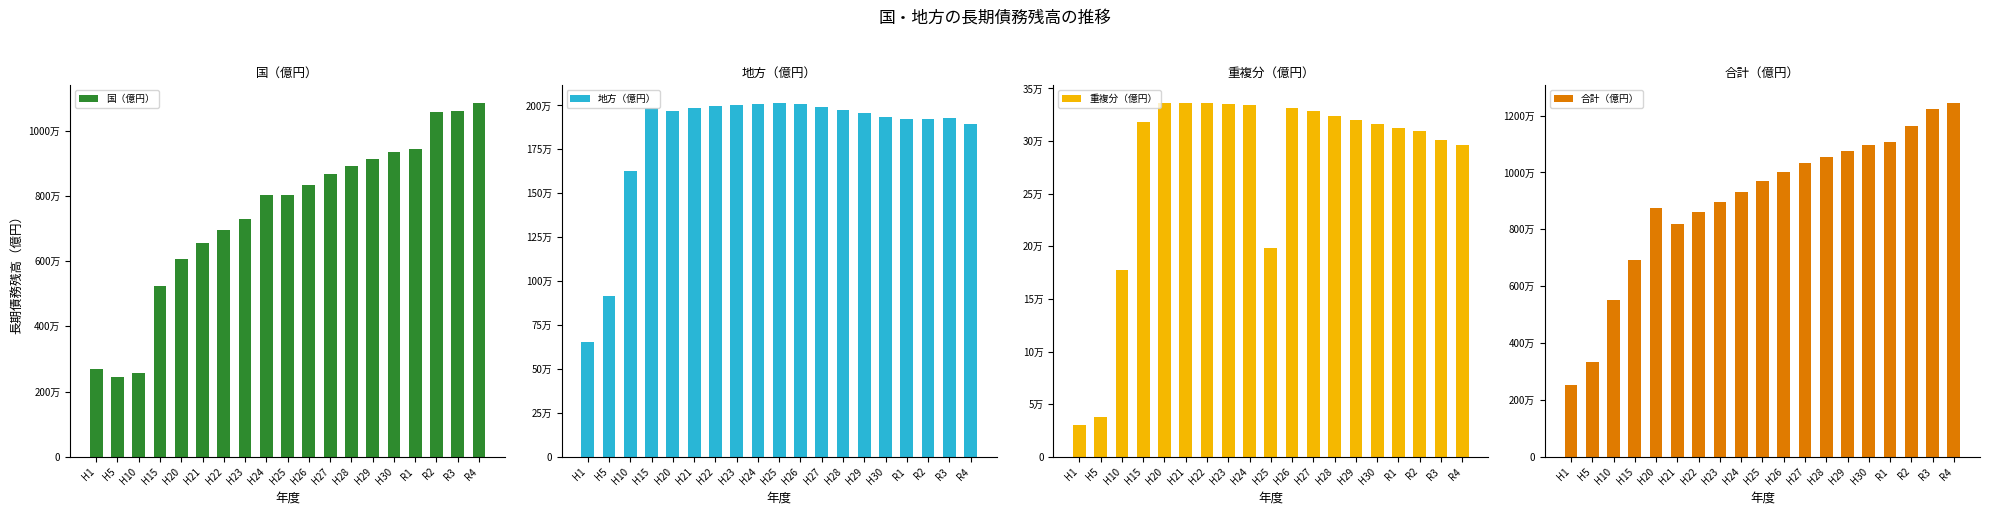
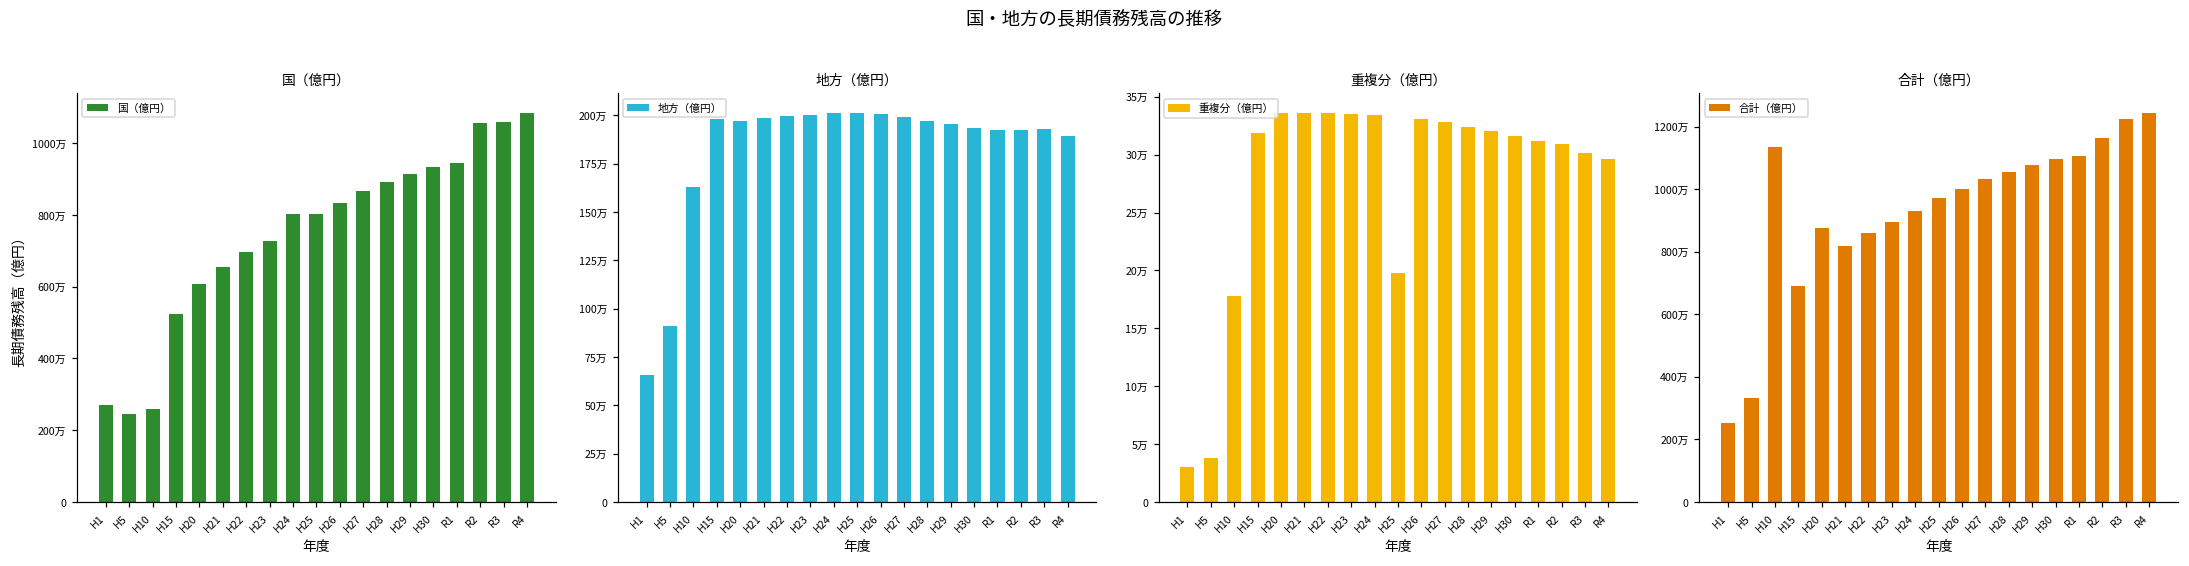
合計（億円）, H10: 550万 -> 1140万
